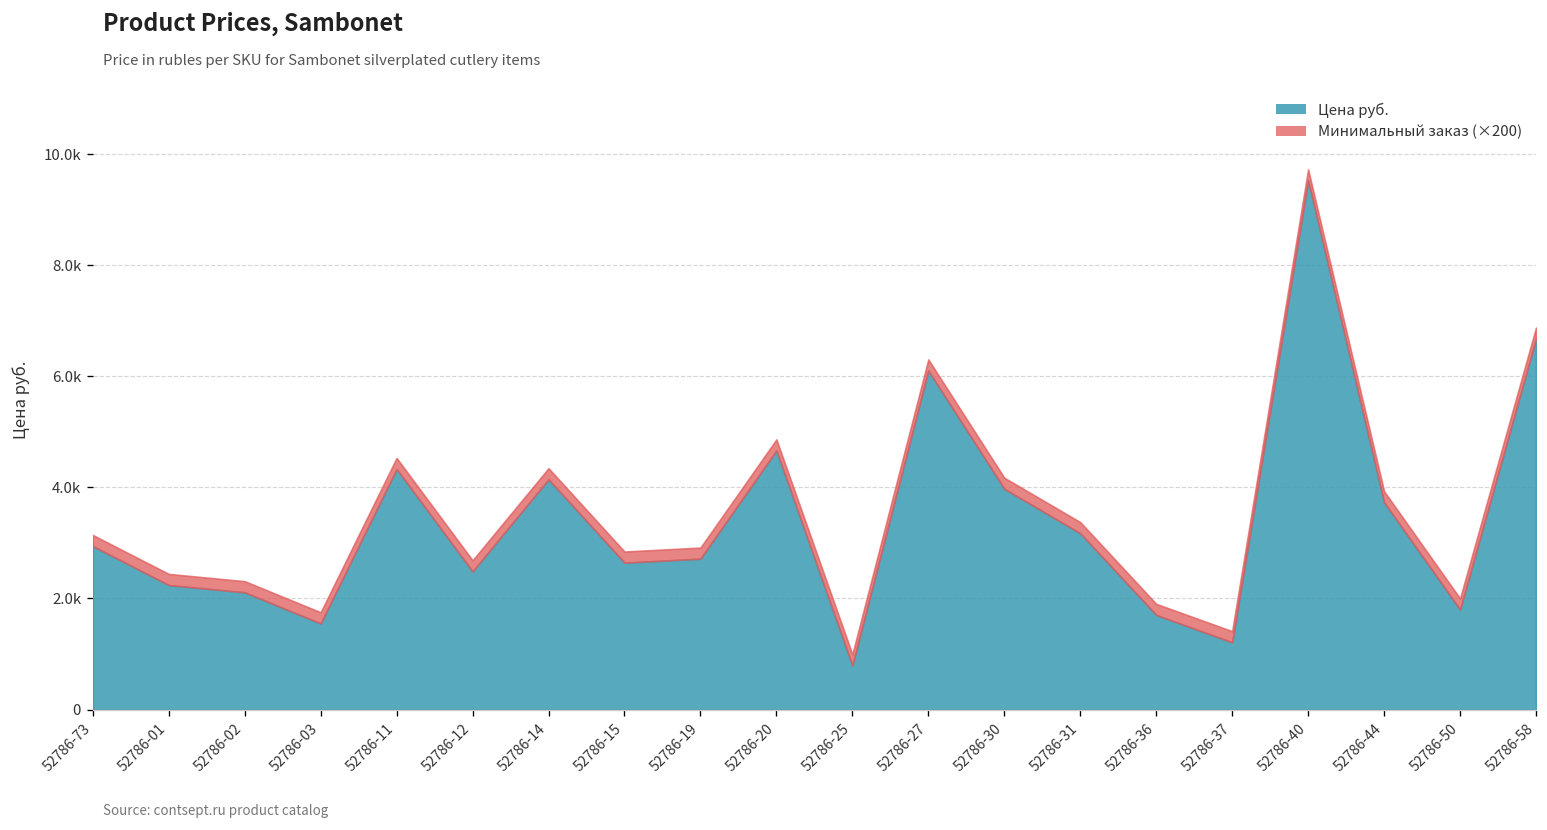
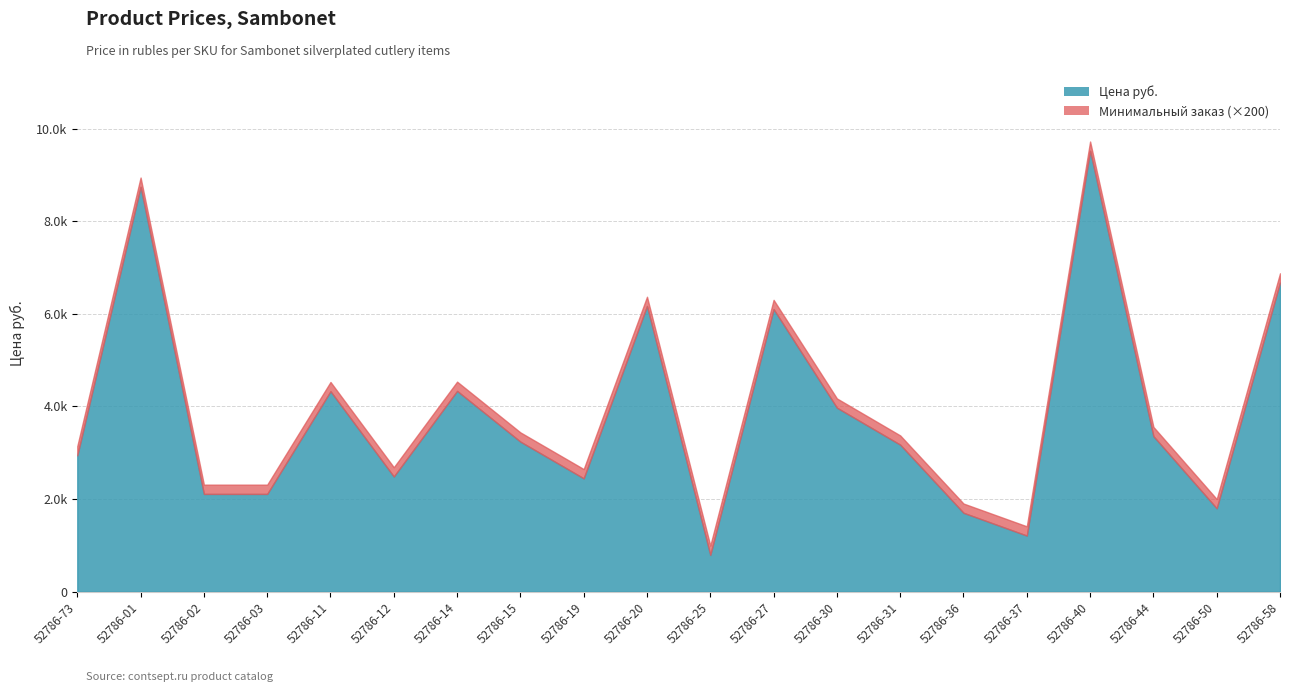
Цена руб., 52786-01: 2200 -> 8700
Цена руб., 52786-03: 1600 -> 2100
Цена руб., 52786-14: 4100 -> 4300
Цена руб., 52786-15: 2600 -> 3200
Цена руб., 52786-19: 2700 -> 2400
Цена руб., 52786-20: 4700 -> 6200
Цена руб., 52786-44: 3700 -> 3400
